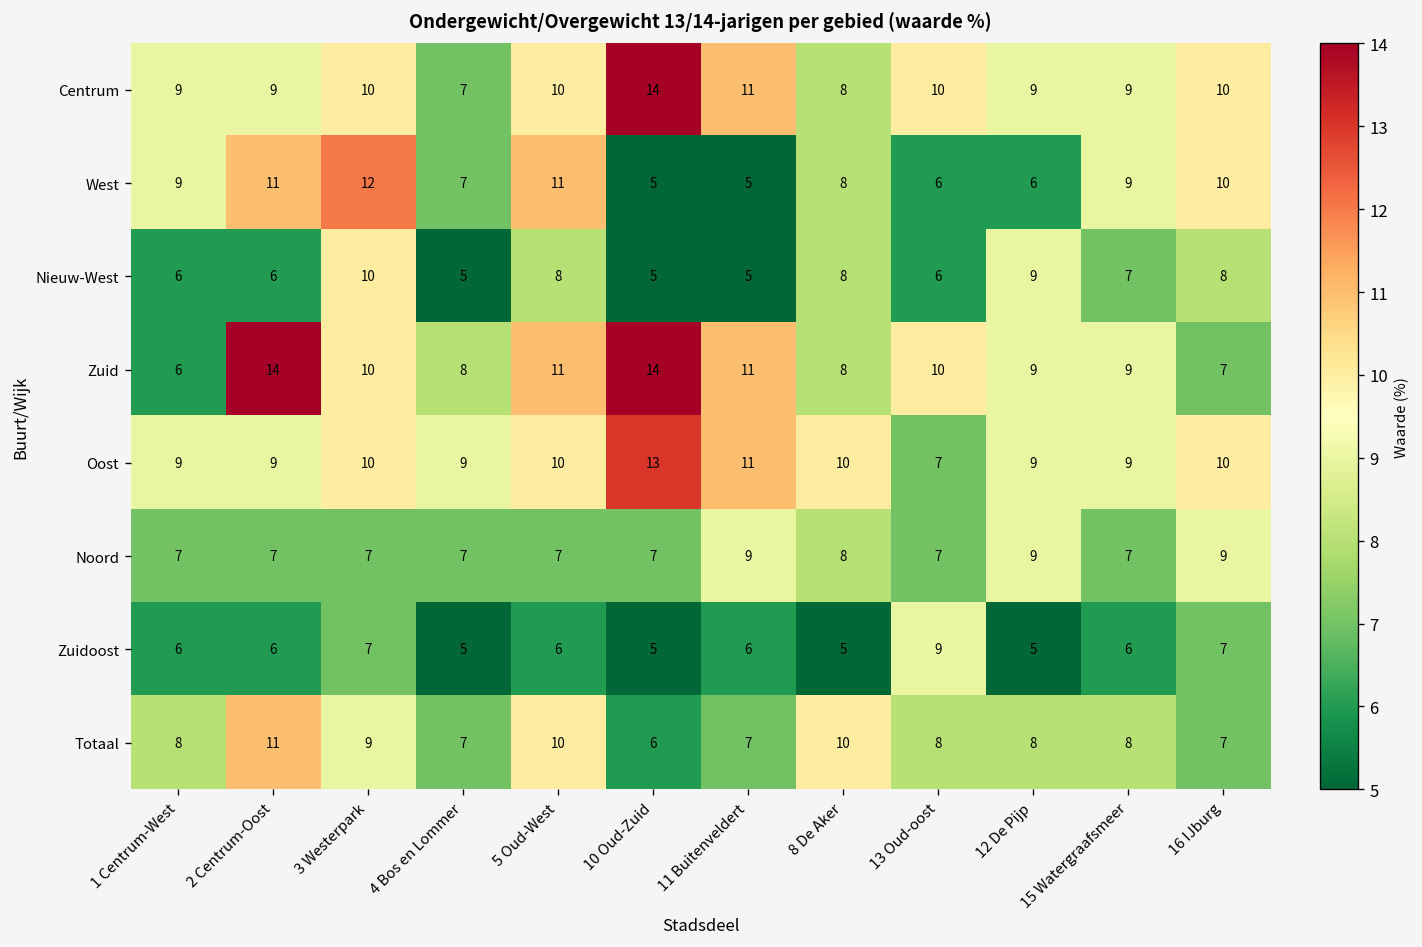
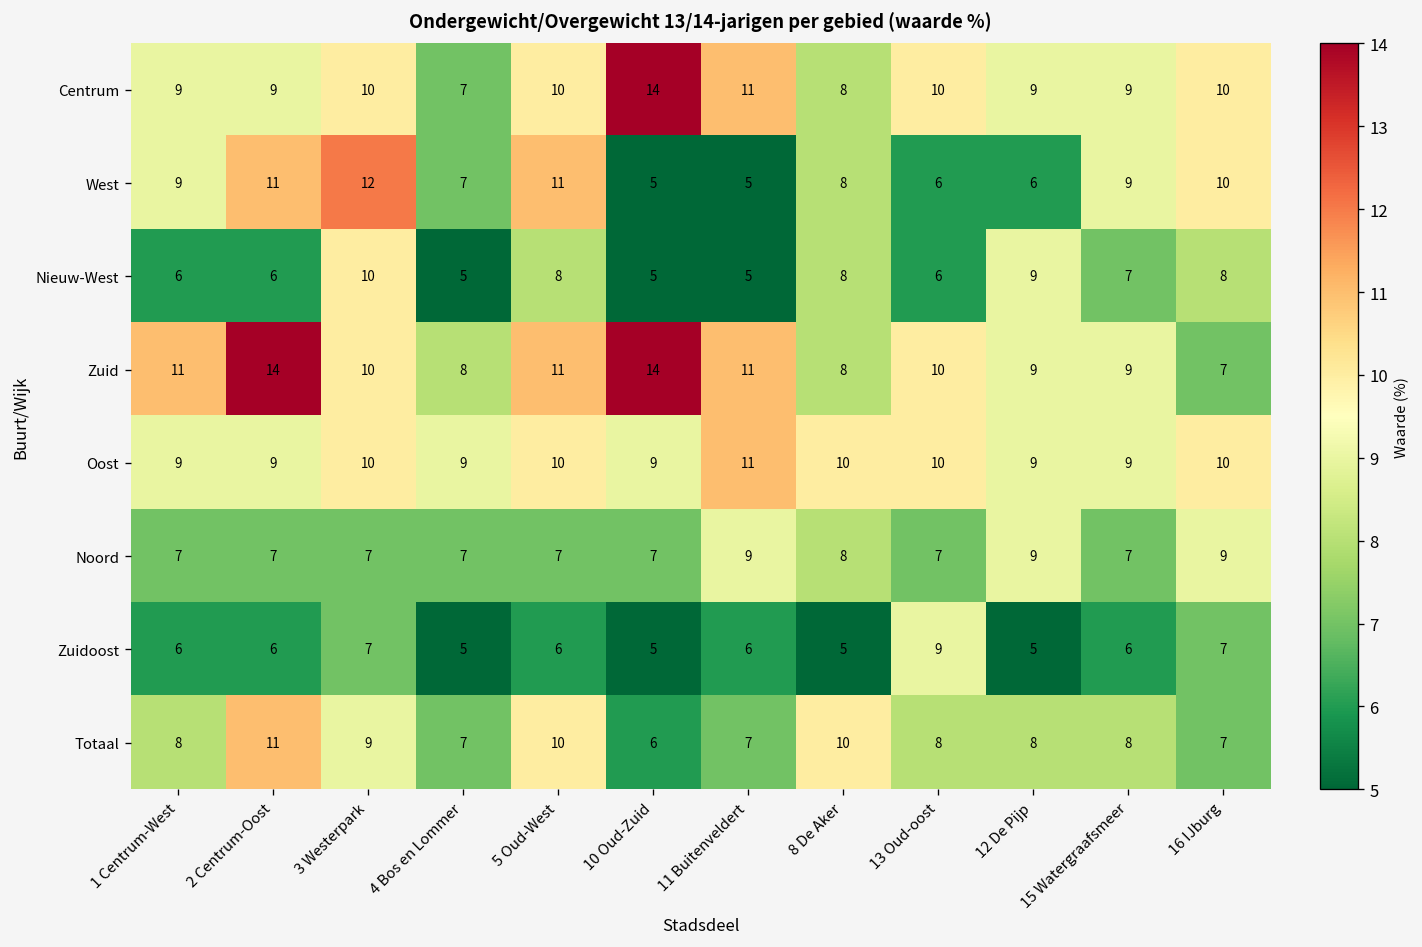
Zuid, 1 Centrum-West: 6 -> 11
Oost, 10 Oud-Zuid: 13 -> 9
Oost, 13 Oud-oost: 7 -> 10
